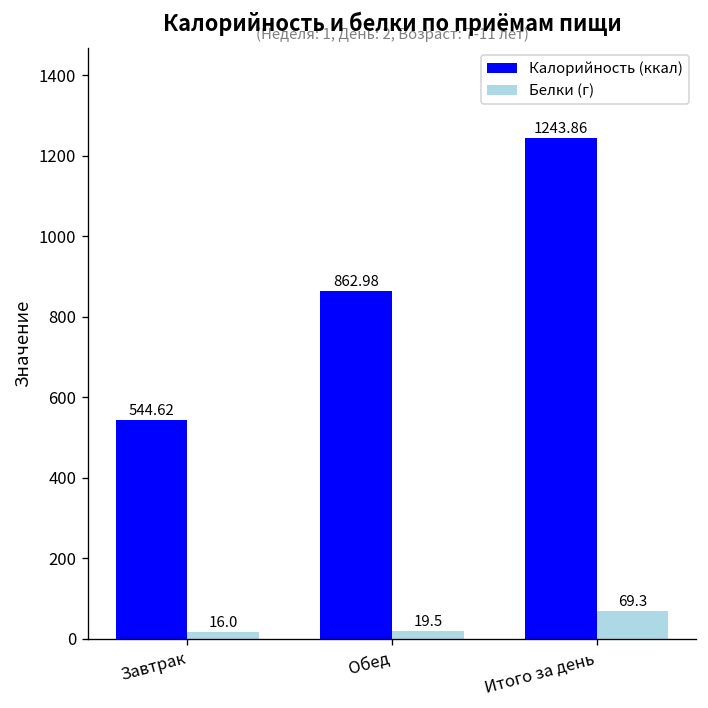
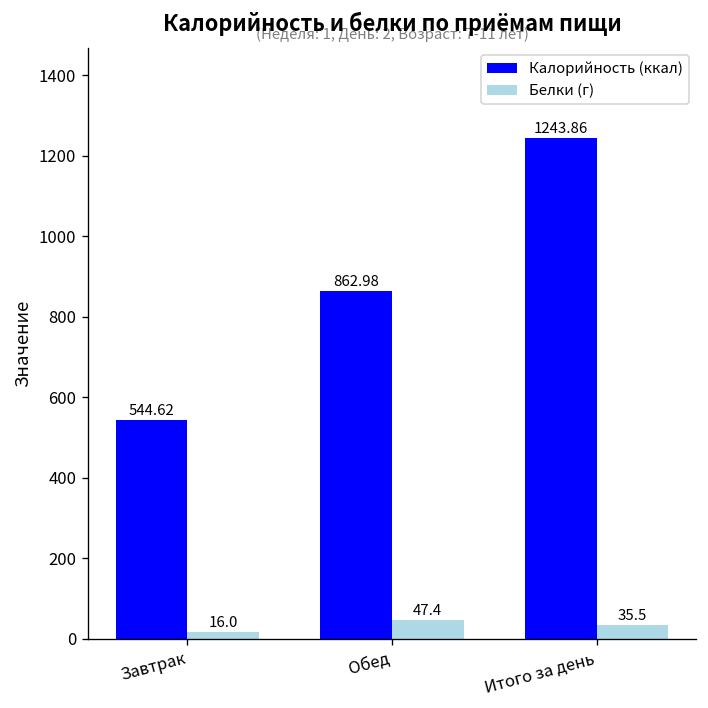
Белки (г), Обед: 19.5 -> 47.4
Белки (г), Итого за день: 69.3 -> 35.5
